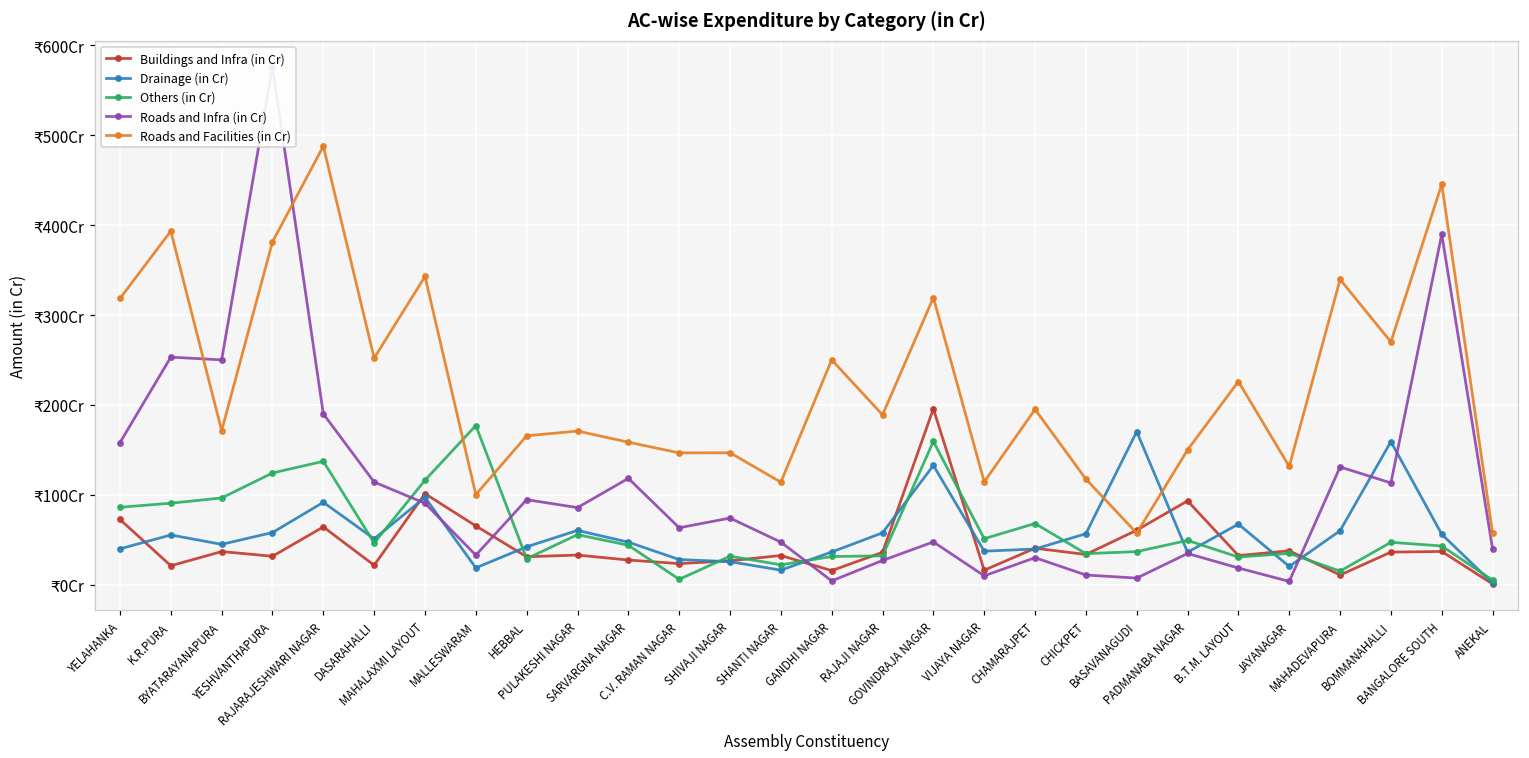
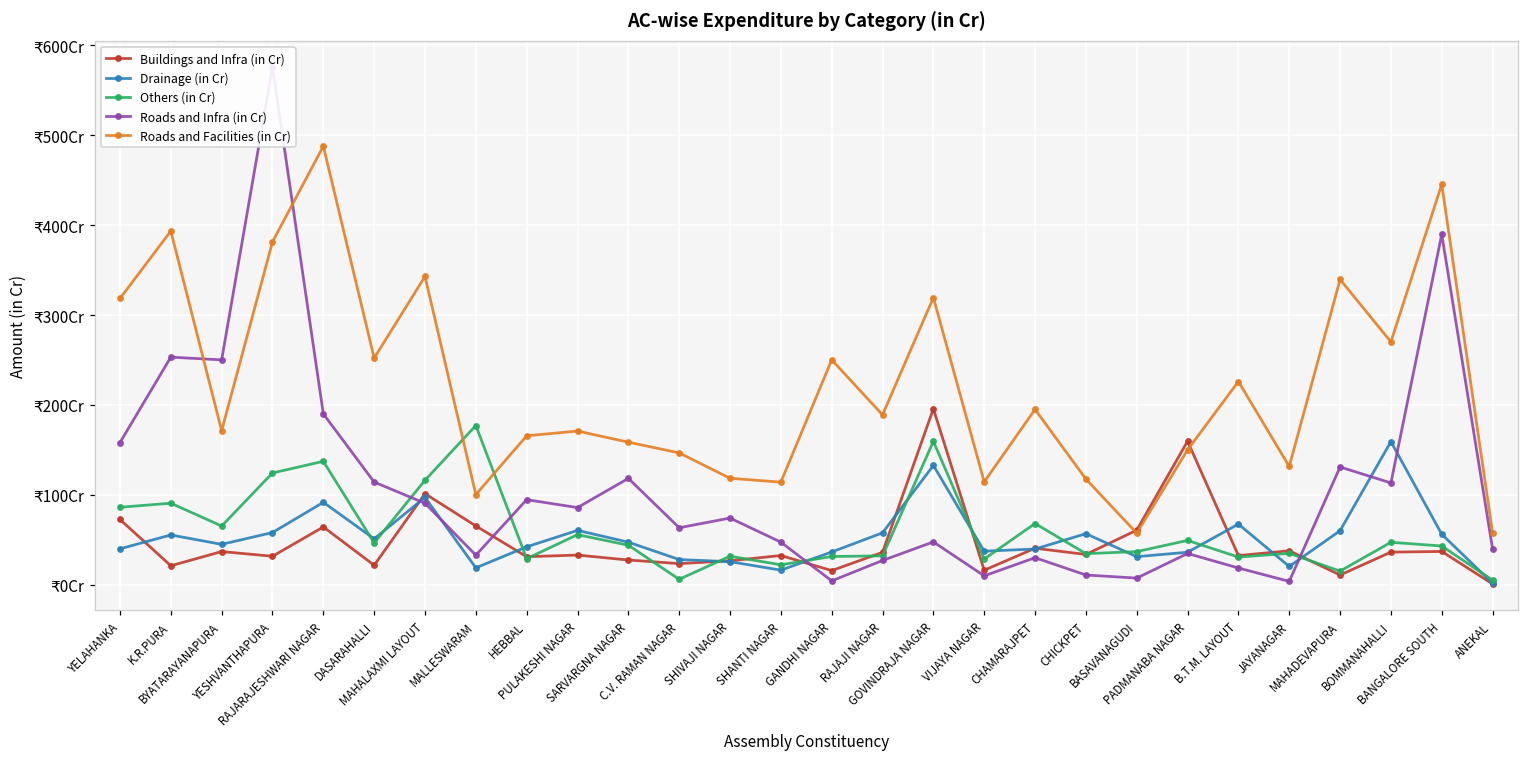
Others (in Cr), BYATARAYANAPURA: ₹100Cr -> ₹70Cr
Roads and Facilities (in Cr), SHIVAJI NAGAR: ₹150Cr -> ₹120Cr
Others (in Cr), VIJAYA NAGAR: ₹50Cr -> ₹30Cr
Drainage (in Cr), BASAVANAGUDI: ₹170Cr -> ₹30Cr
Buildings and Infra (in Cr), PADMANABA NAGAR: ₹90Cr -> ₹160Cr
